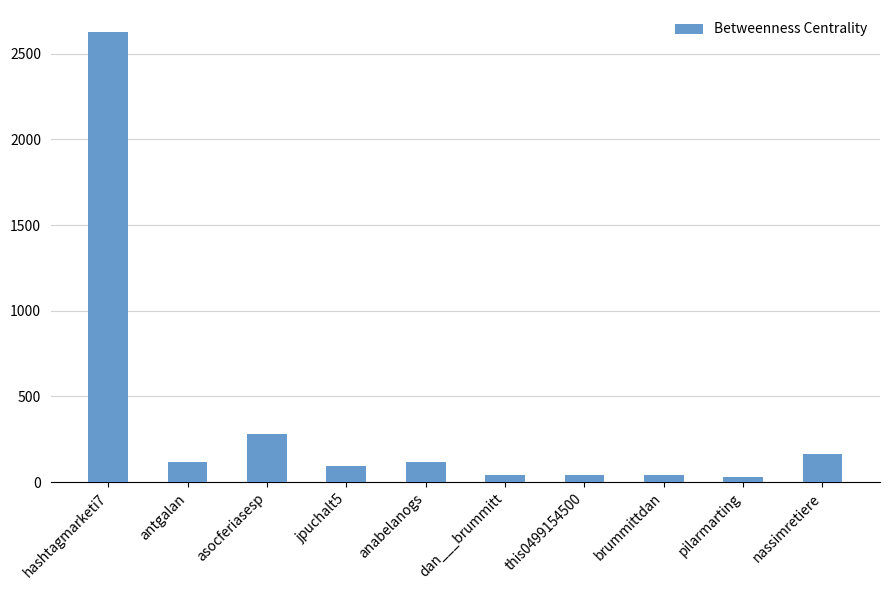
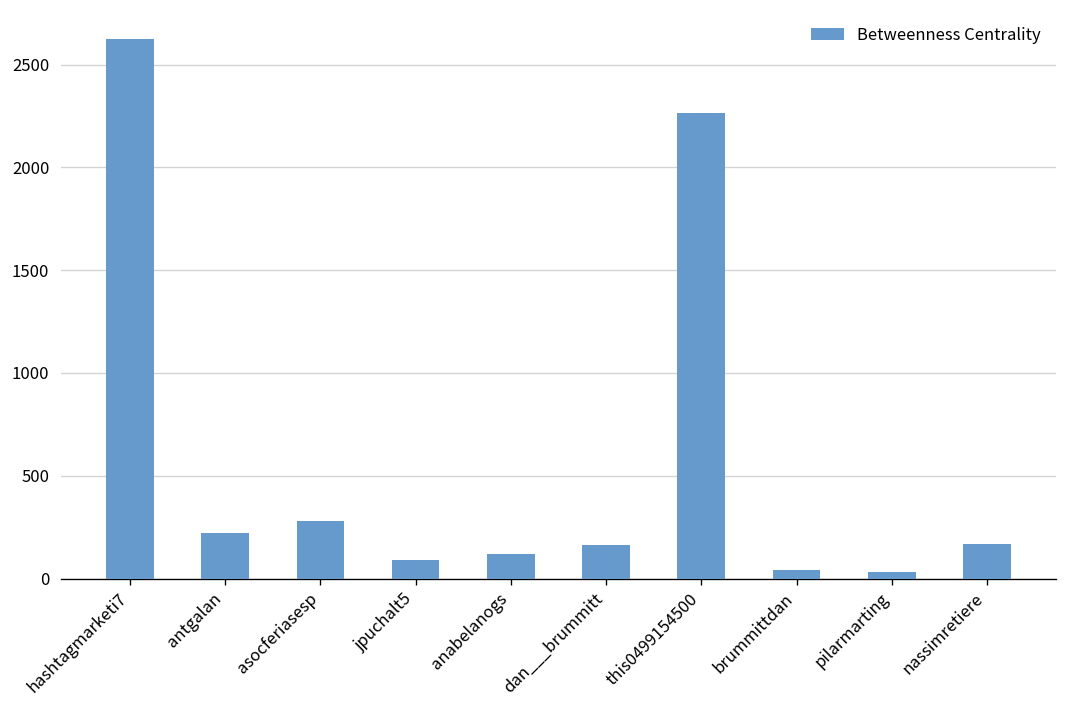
antgalan: 120 -> 220
dan___brummitt: 40 -> 160
this0499154500: 40 -> 2260
